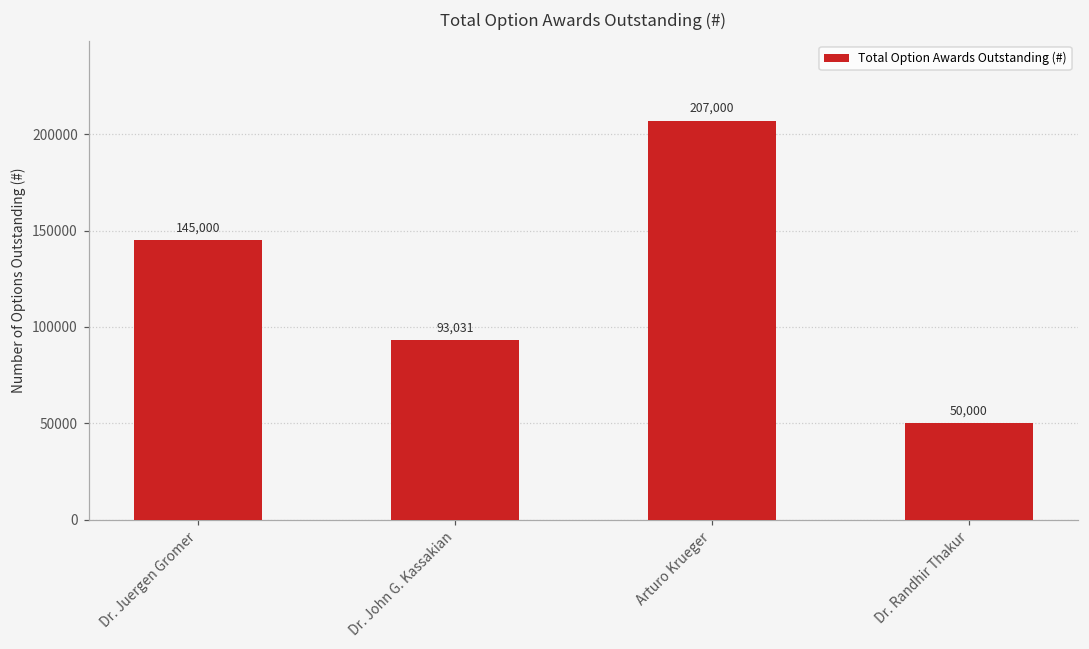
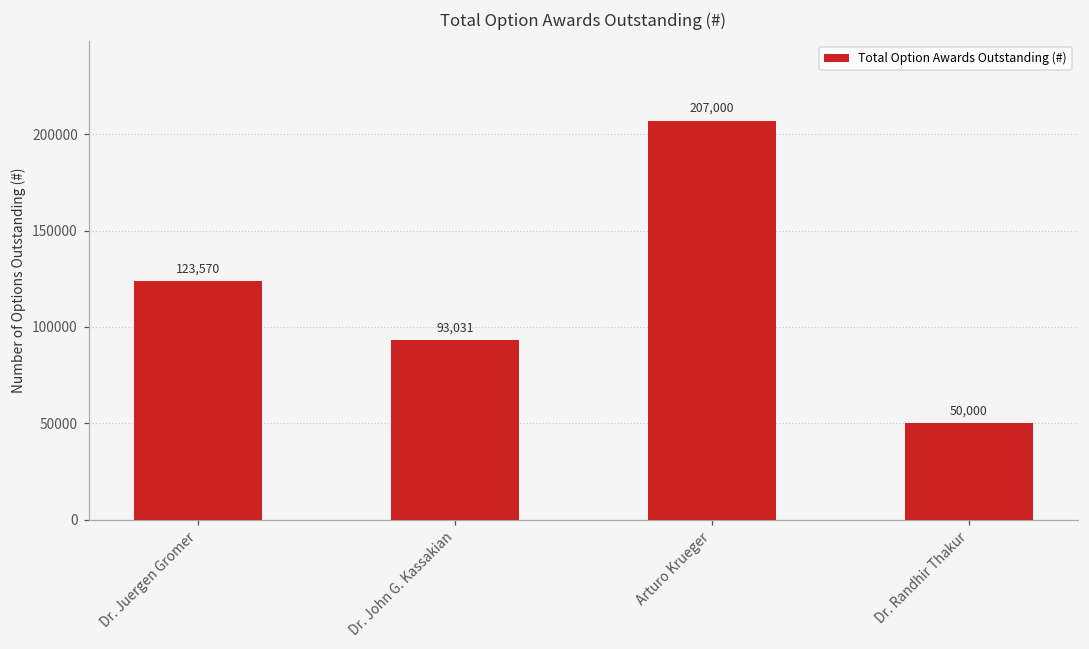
Dr. Juergen Gromer: 145,000 -> 123,570
